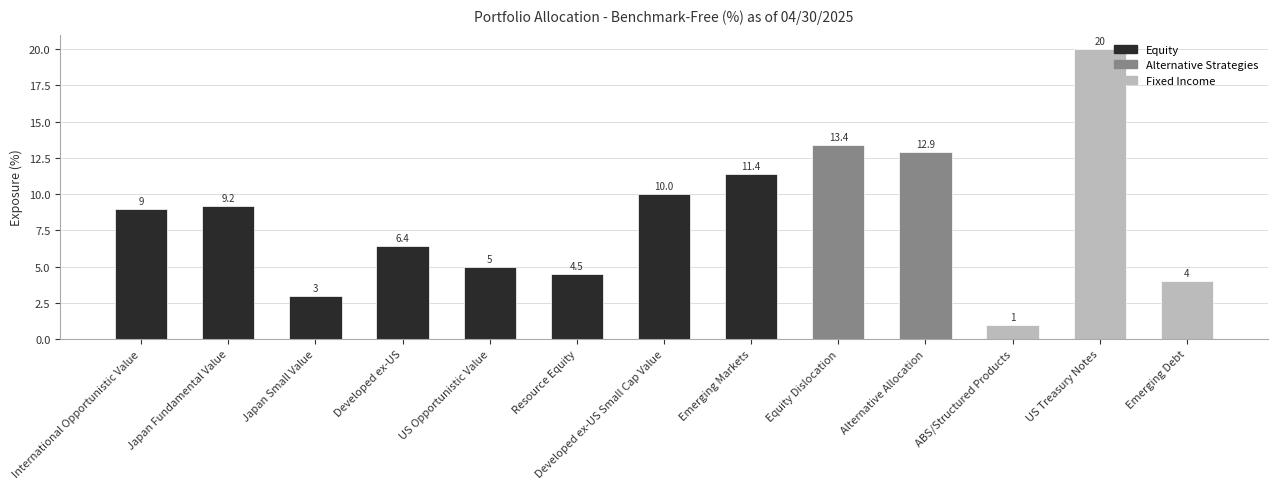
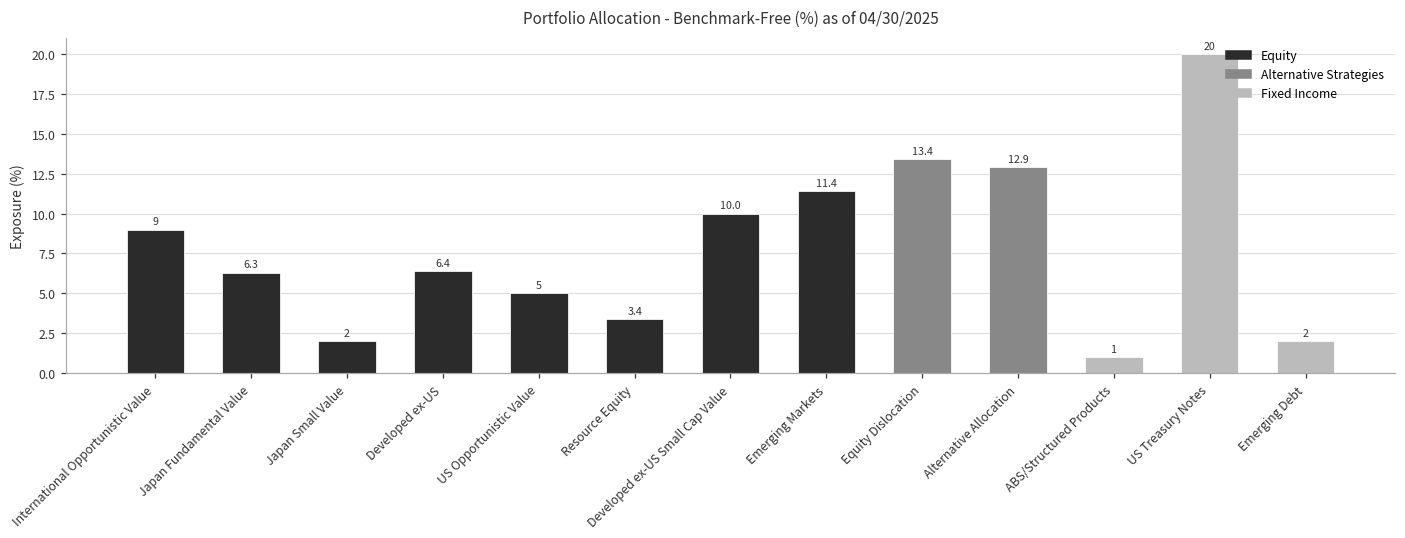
Japan Fundamental Value: 9.2 -> 6.3
Japan Small Value: 3 -> 2
Resource Equity: 4.5 -> 3.4
Emerging Debt: 4 -> 2
